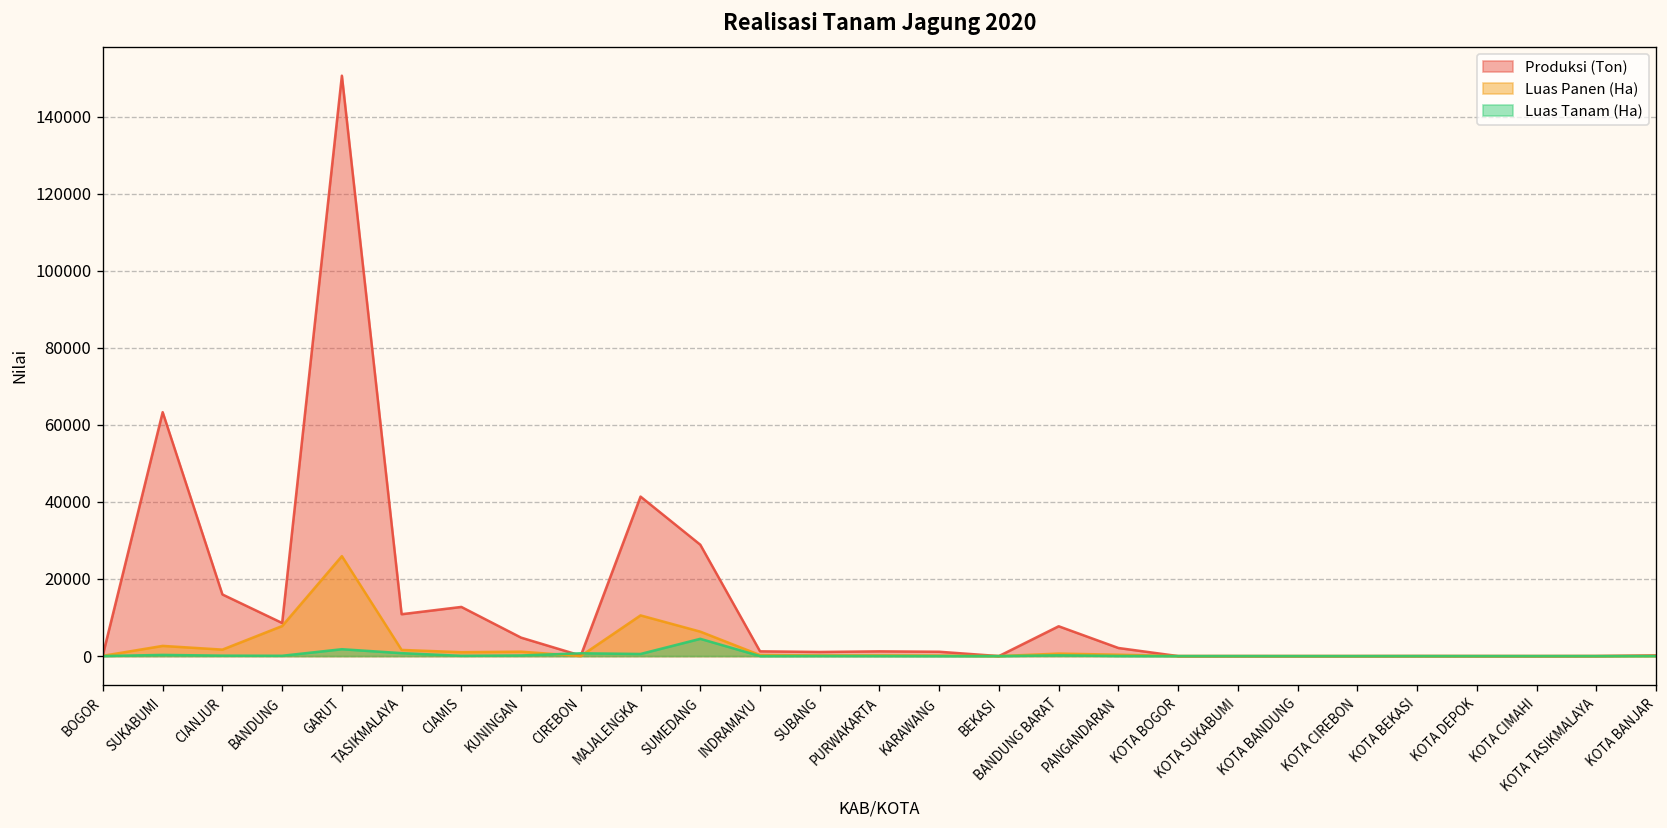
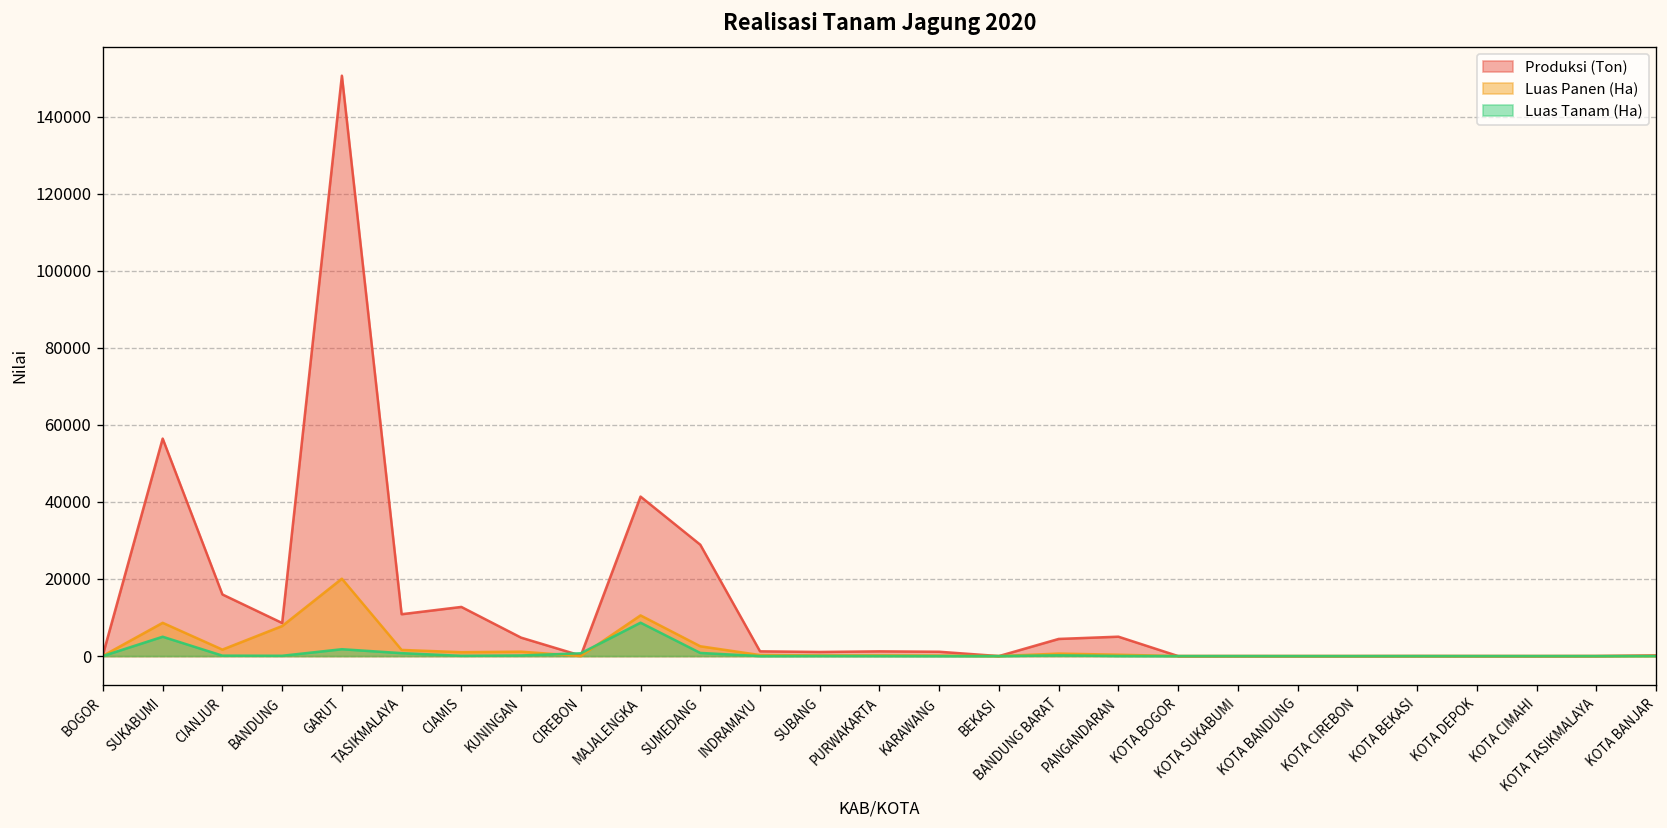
Produksi (Ton), SUKABUMI: 63000 -> 56000
Luas Panen (Ha), SUKABUMI: 3000 -> 9000
Luas Tanam (Ha), SUKABUMI: 0 -> 5000
Luas Panen (Ha), GARUT: 26000 -> 20000
Luas Tanam (Ha), MAJALENGKA: 1000 -> 9000
Luas Panen (Ha), SUMEDANG: 6000 -> 3000
Luas Tanam (Ha), SUMEDANG: 4000 -> 1000
Produksi (Ton), BANDUNG BARAT: 8000 -> 4000
Produksi (Ton), PANGANDARAN: 2000 -> 5000
